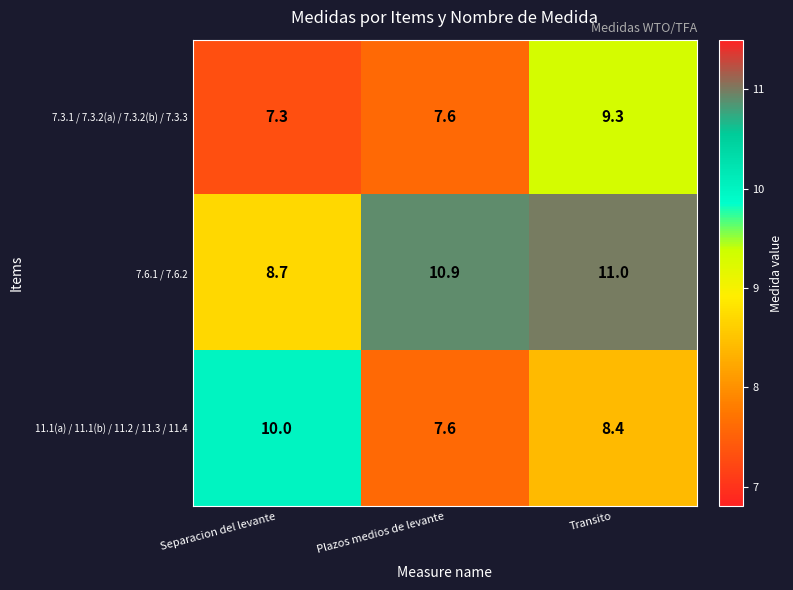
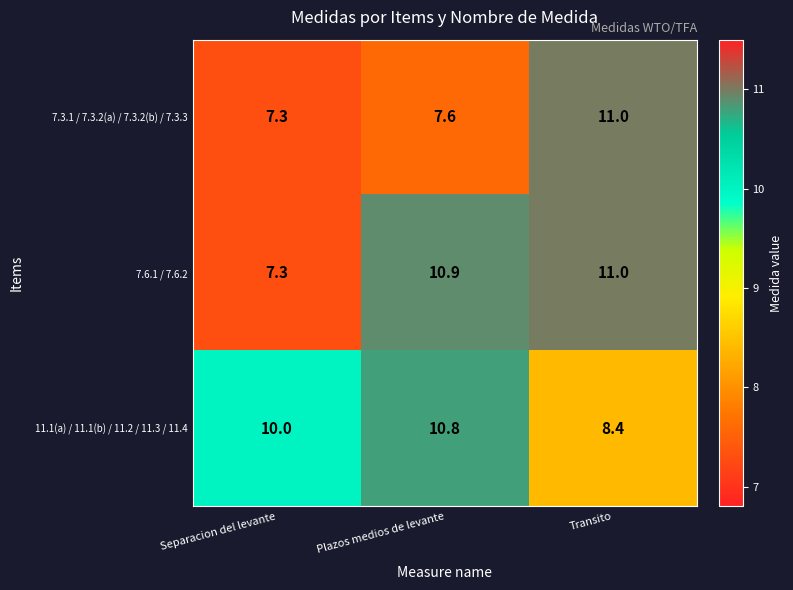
7.3.1 / 7.3.2(a) / 7.3.2(b) / 7.3.3, Transito: 9.3 -> 11.0
7.6.1 / 7.6.2, Separacion del levante: 8.7 -> 7.3
11.1(a) / 11.1(b) / 11.2 / 11.3 / 11.4, Plazos medios de levante: 7.6 -> 10.8
